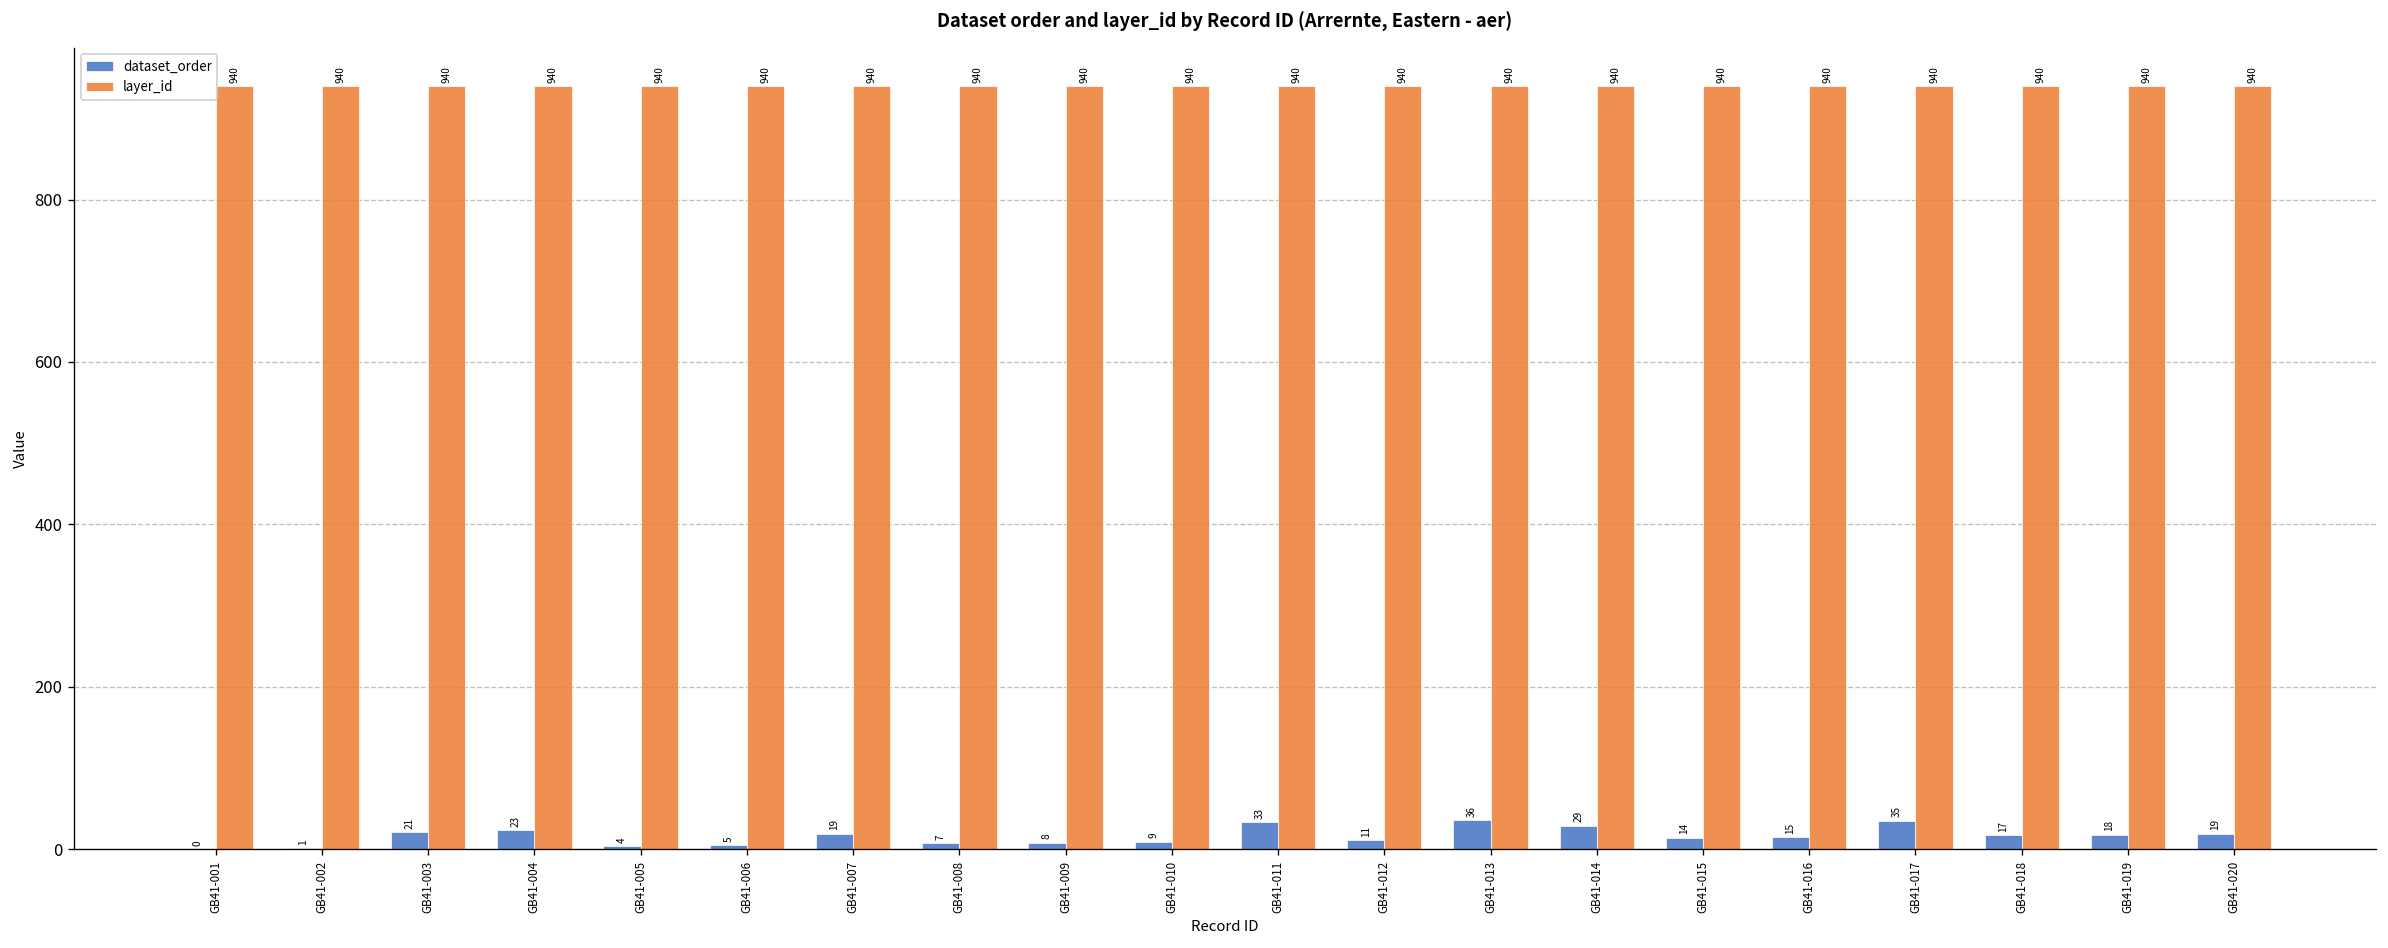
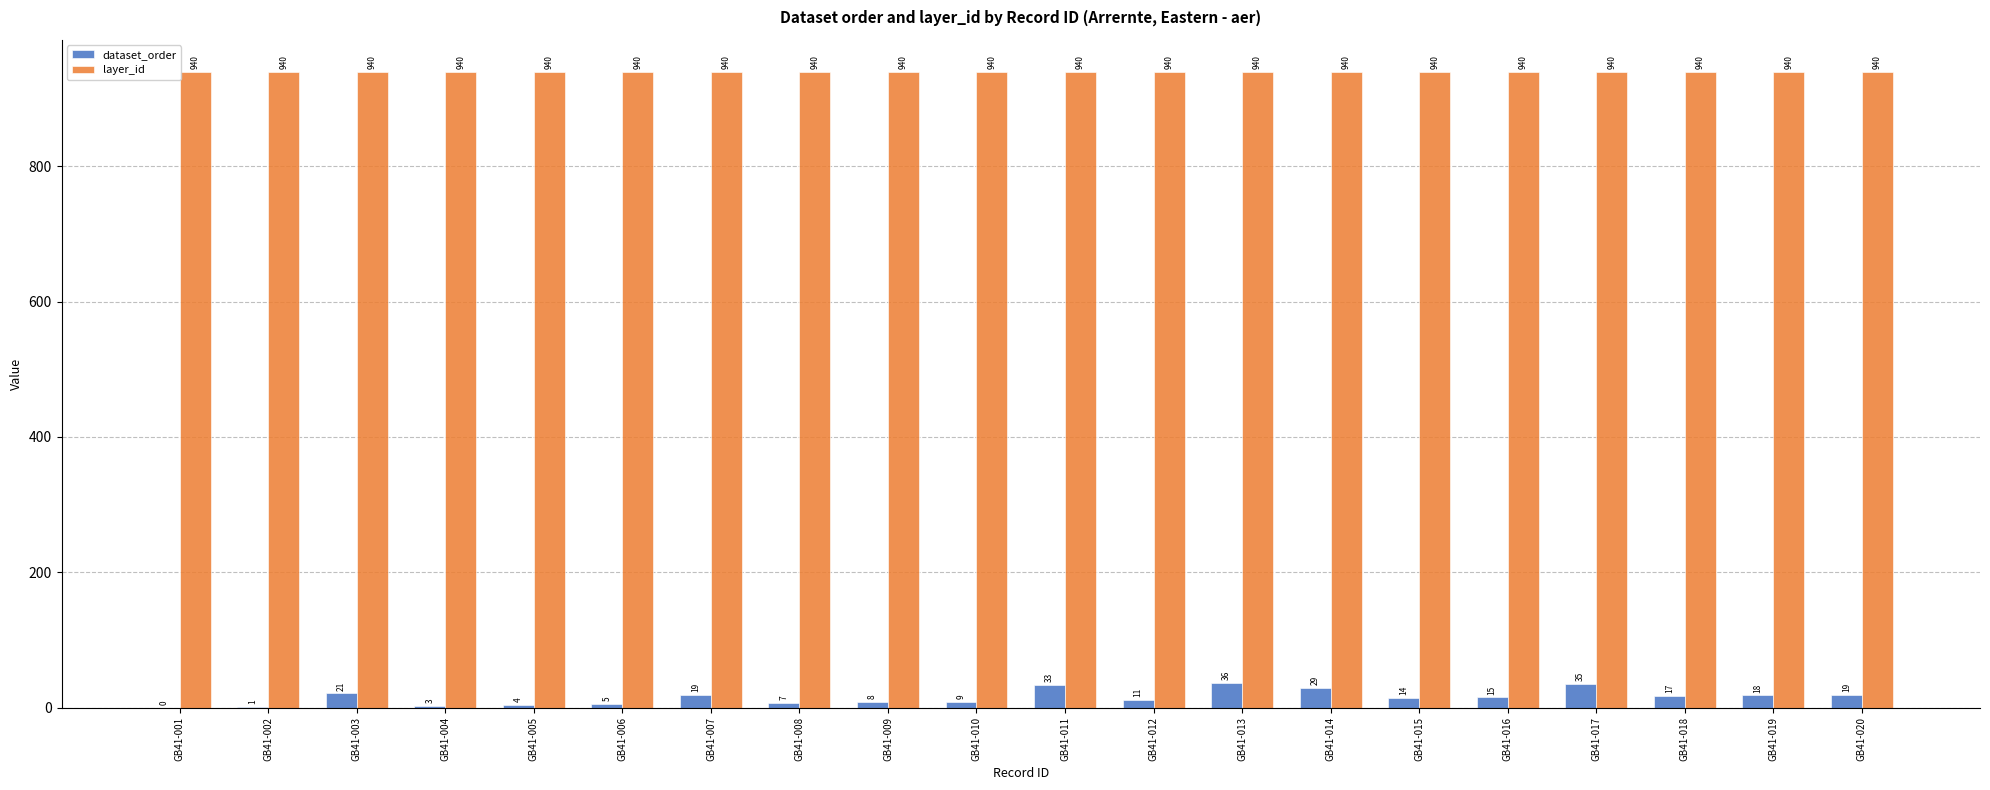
dataset_order, GB41-004: 23 -> 3
